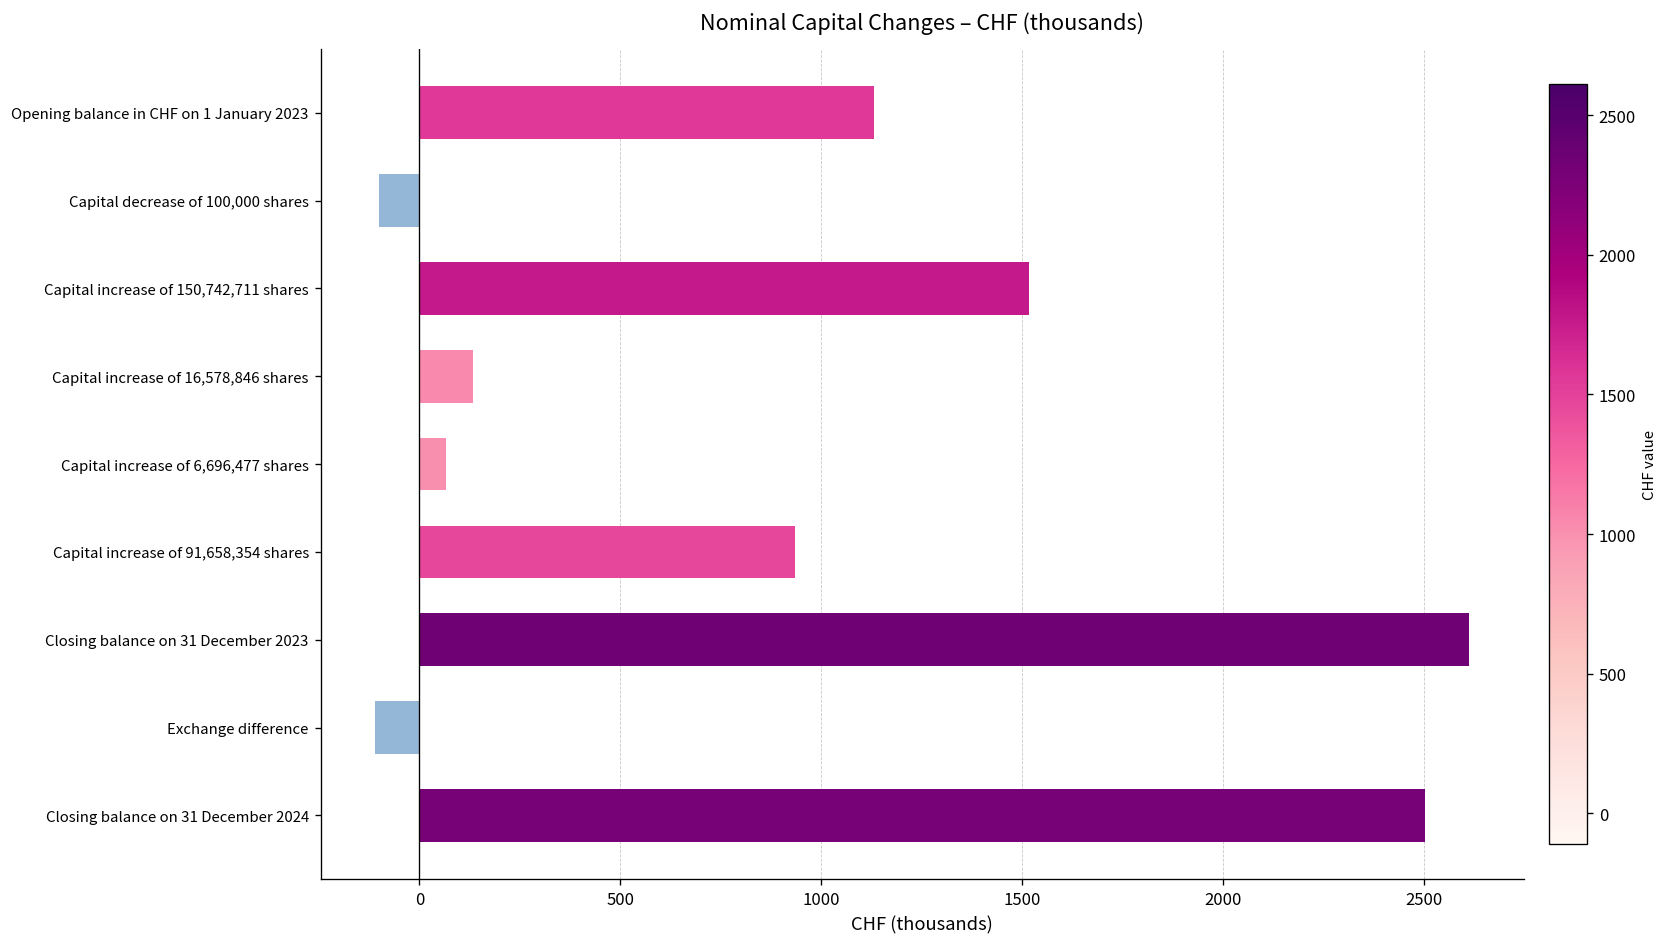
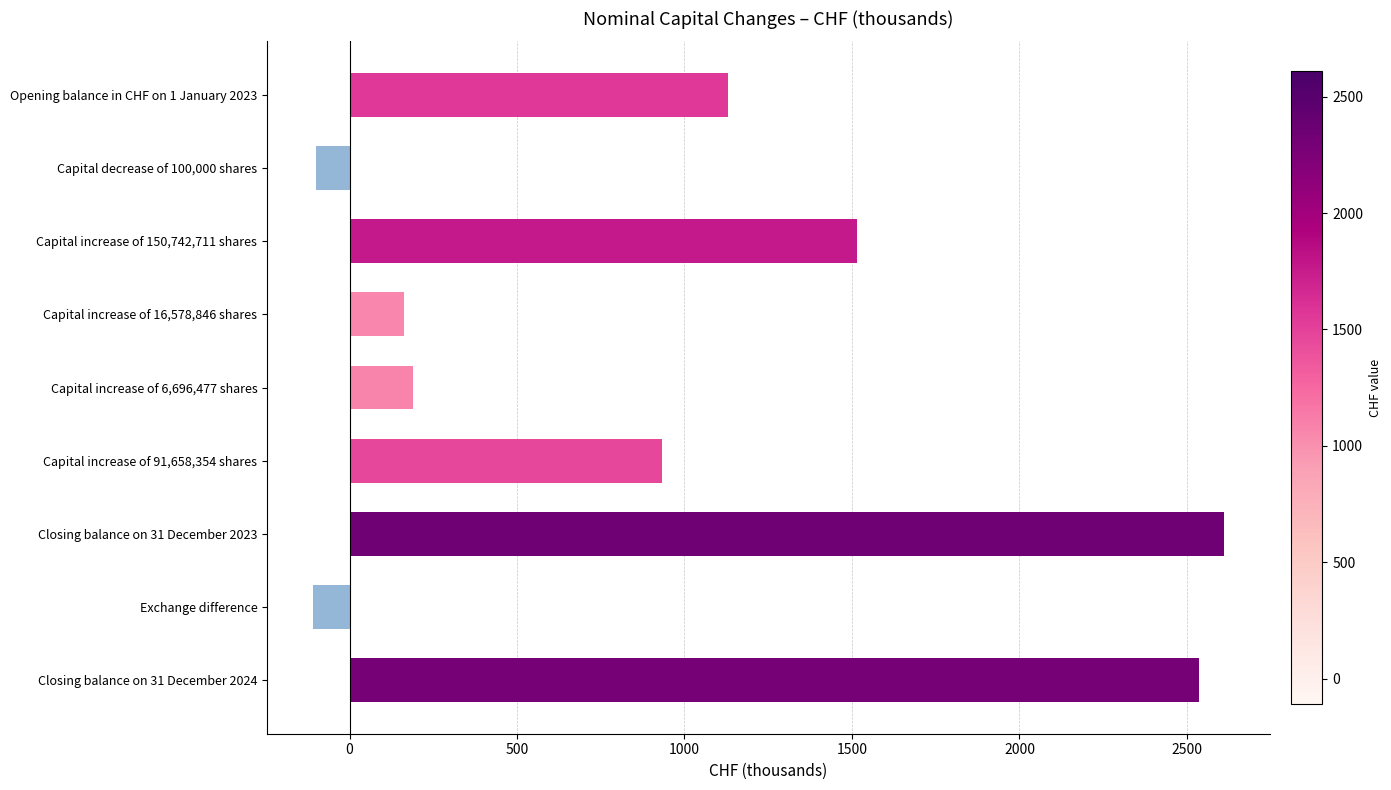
Capital increase of 16,578,846 shares: 130 -> 160
Capital increase of 6,696,477 shares: 70 -> 190
Closing balance on 31 December 2024: 2500 -> 2540
